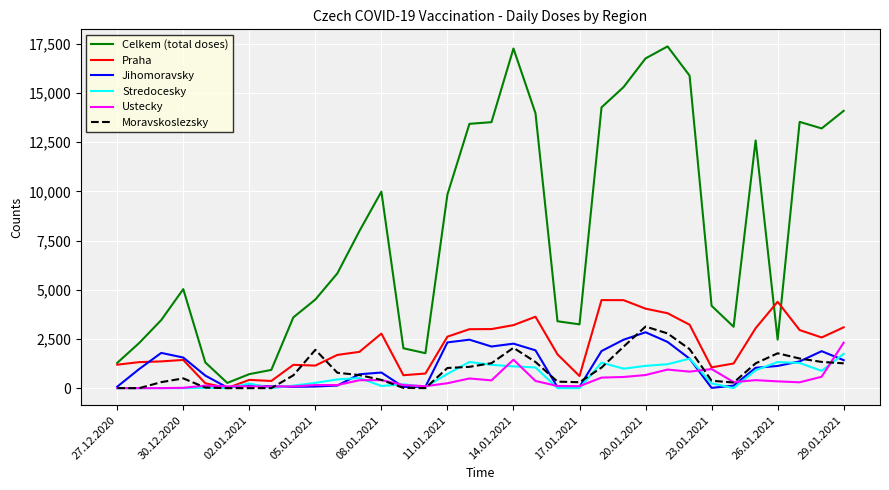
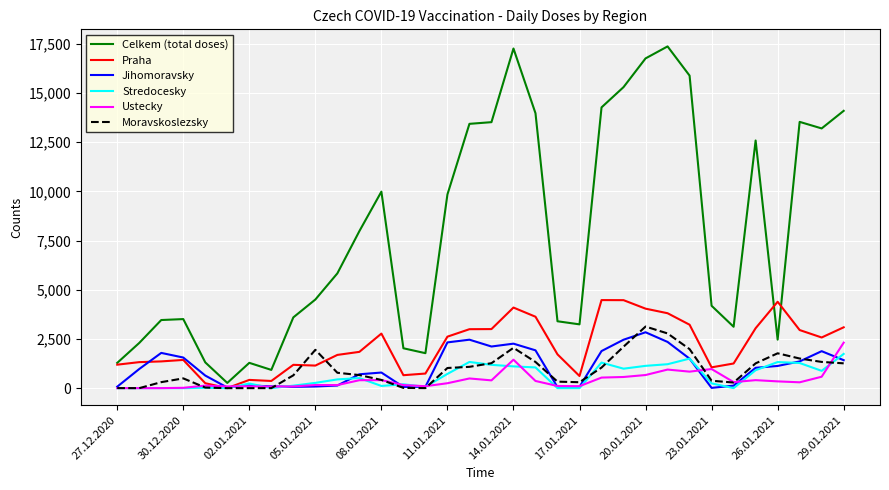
Celkem (total doses), 30.12.2020: 5,000 -> 3,500
Celkem (total doses), 02.01.2021: 700 -> 1,300
Praha, 14.01.2021: 3,200 -> 4,100
